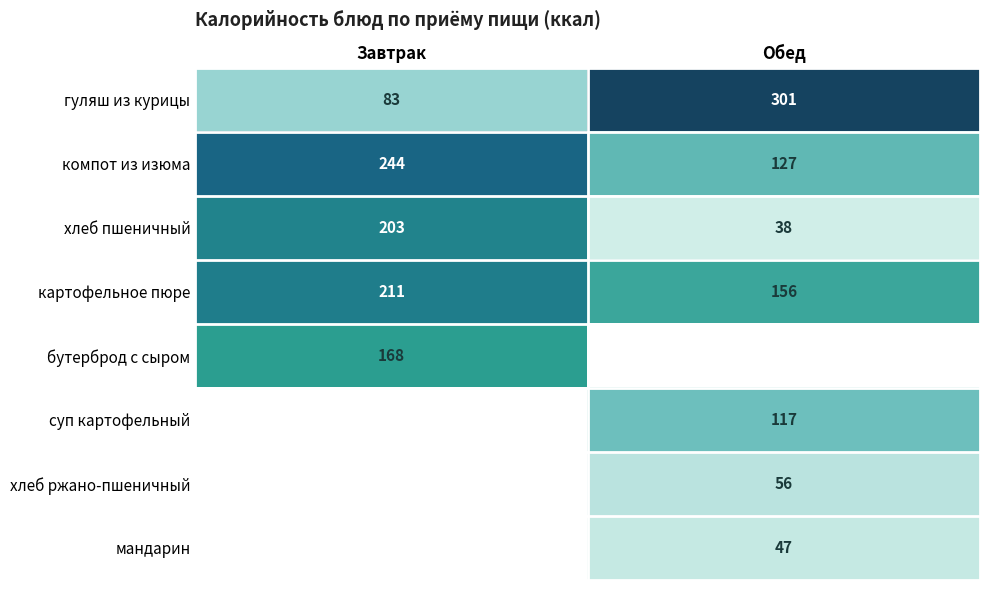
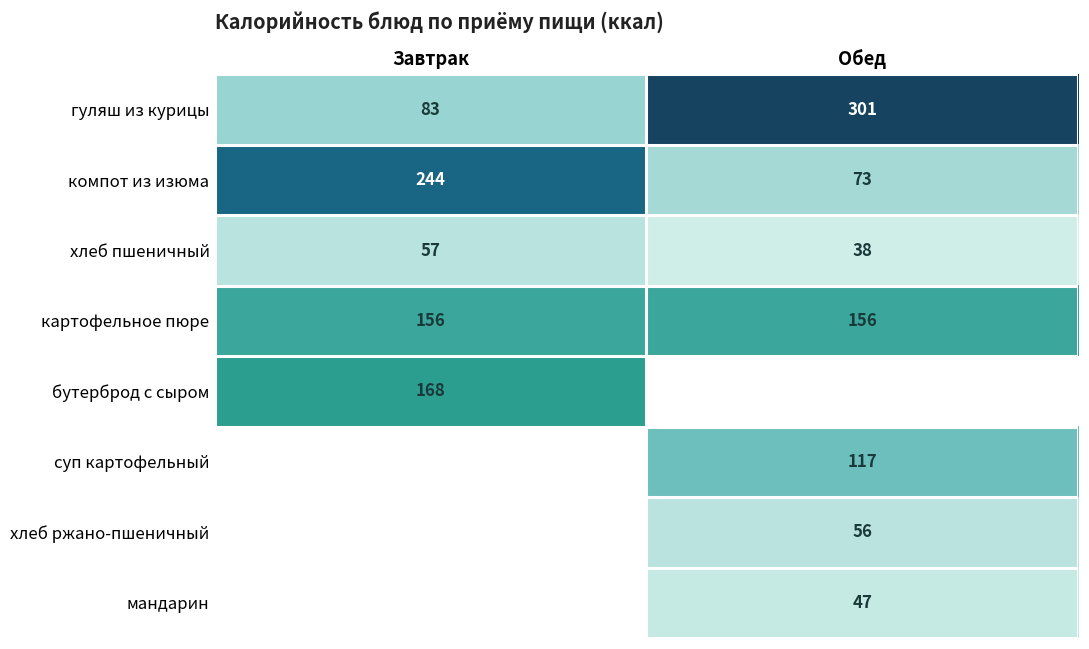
компот из изюма, Обед: 127 -> 73
хлеб пшеничный, Завтрак: 203 -> 57
картофельное пюре, Завтрак: 211 -> 156
